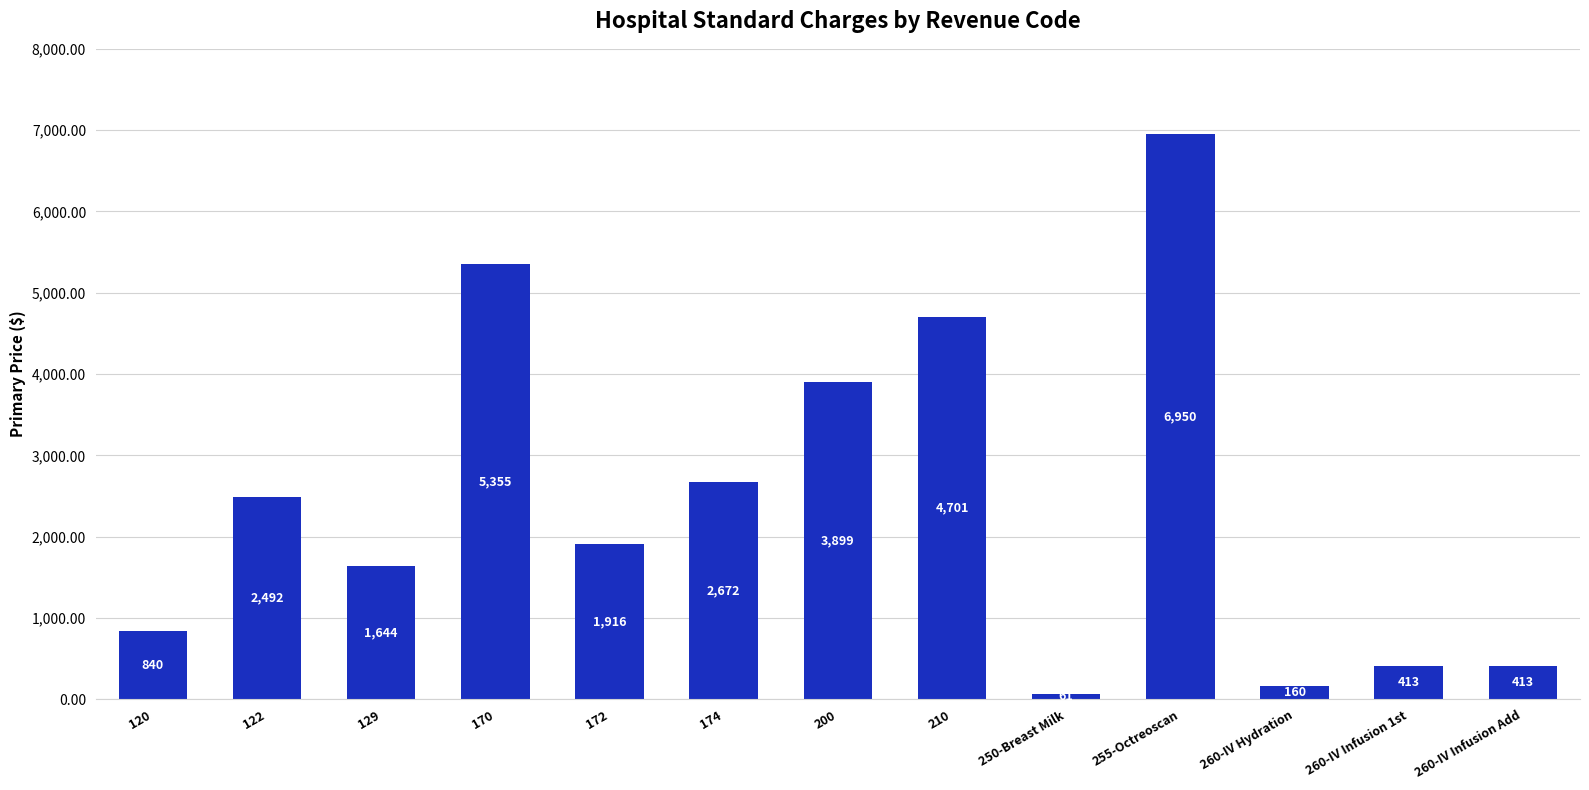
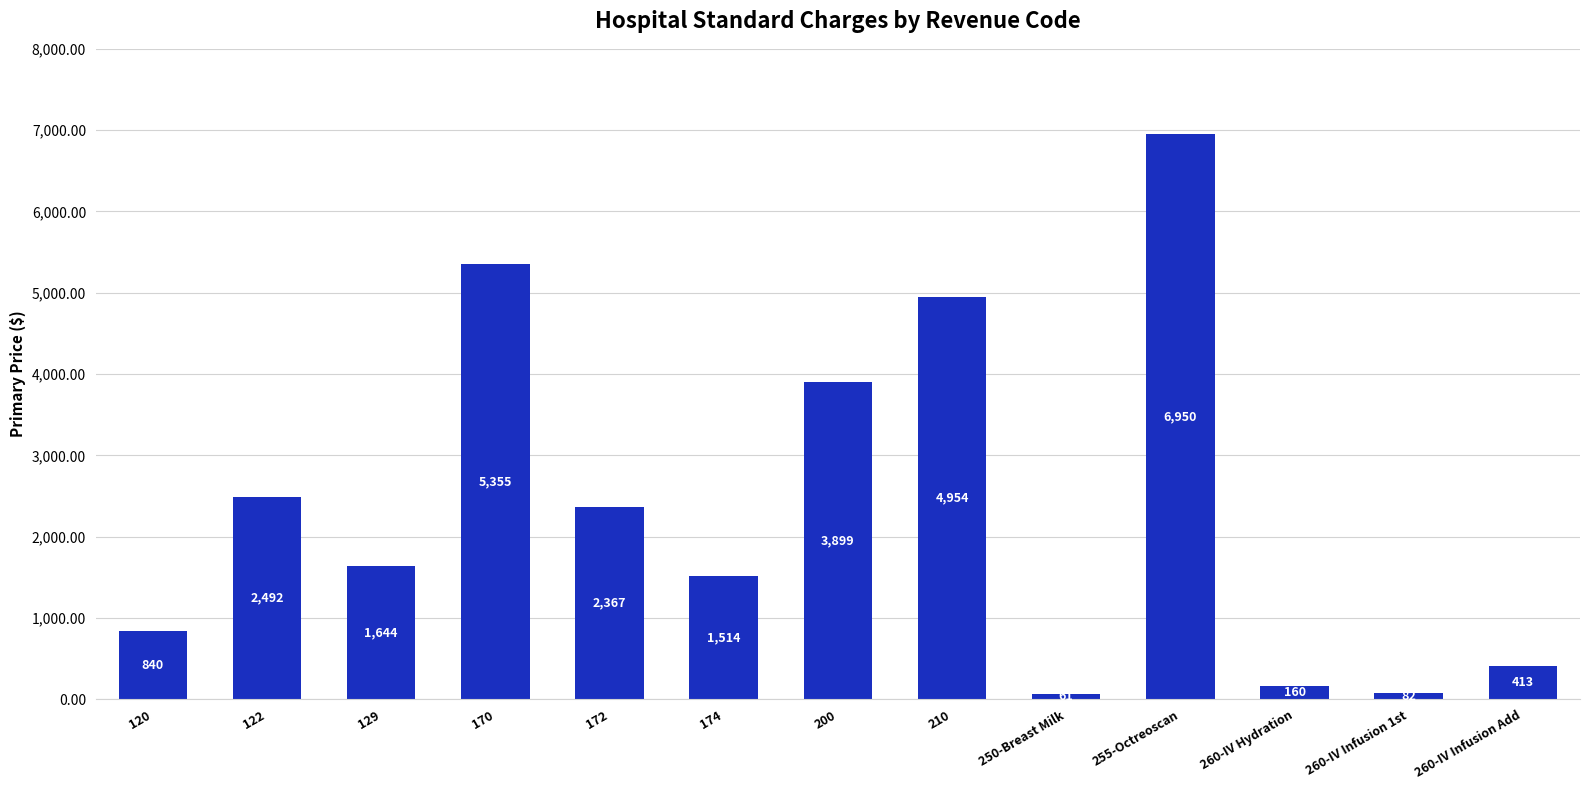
172: 1,916 -> 2,367
174: 2,672 -> 1,514
210: 4,701 -> 4,954
260-IV Infusion 1st: 400 -> 100
